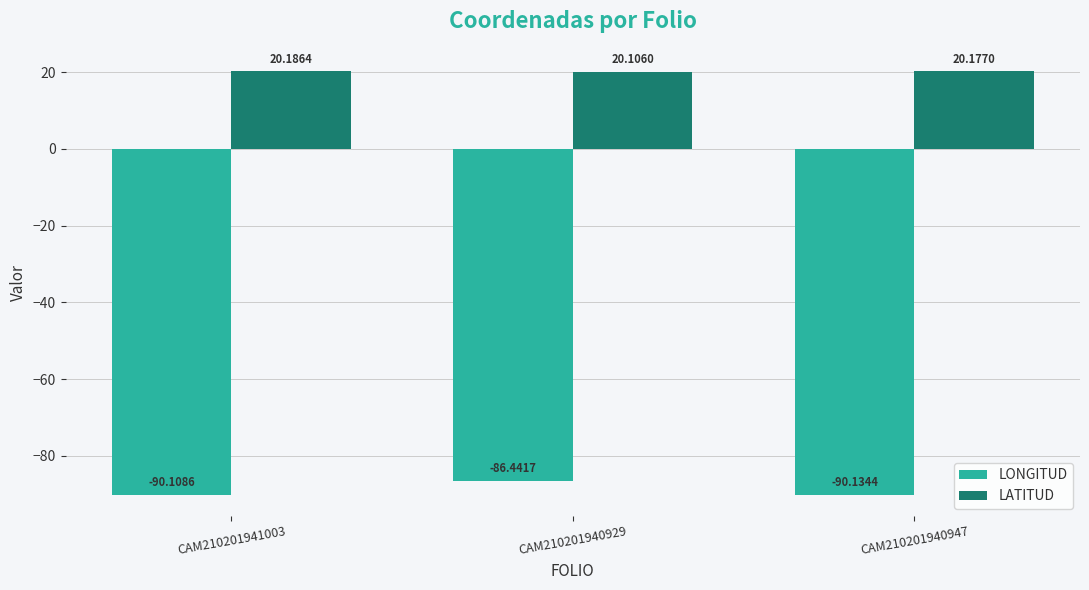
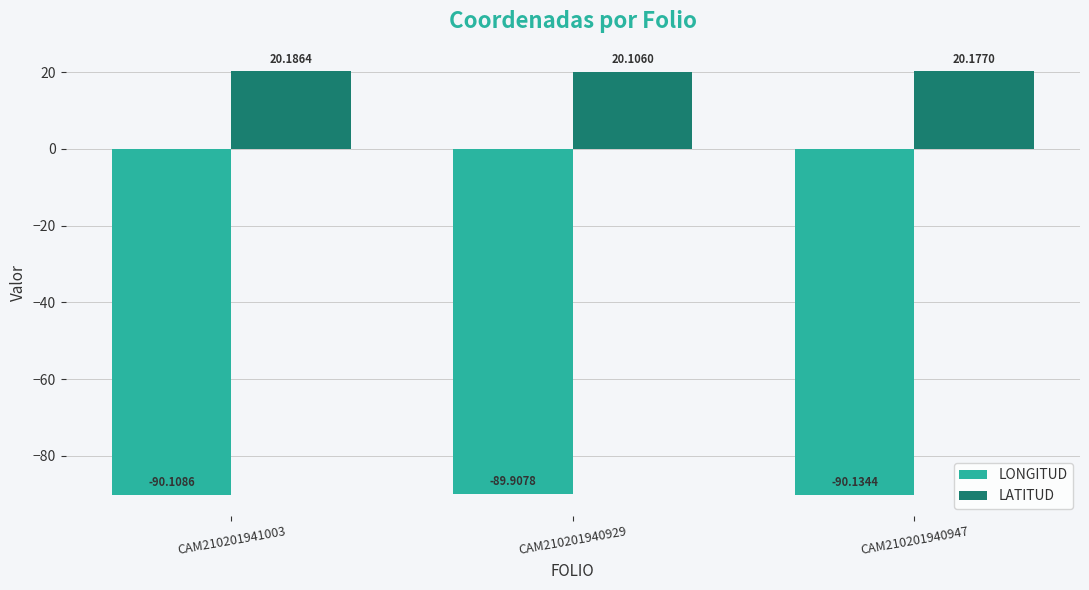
LONGITUD, CAM210201940929: -86.4417 -> -89.9078
